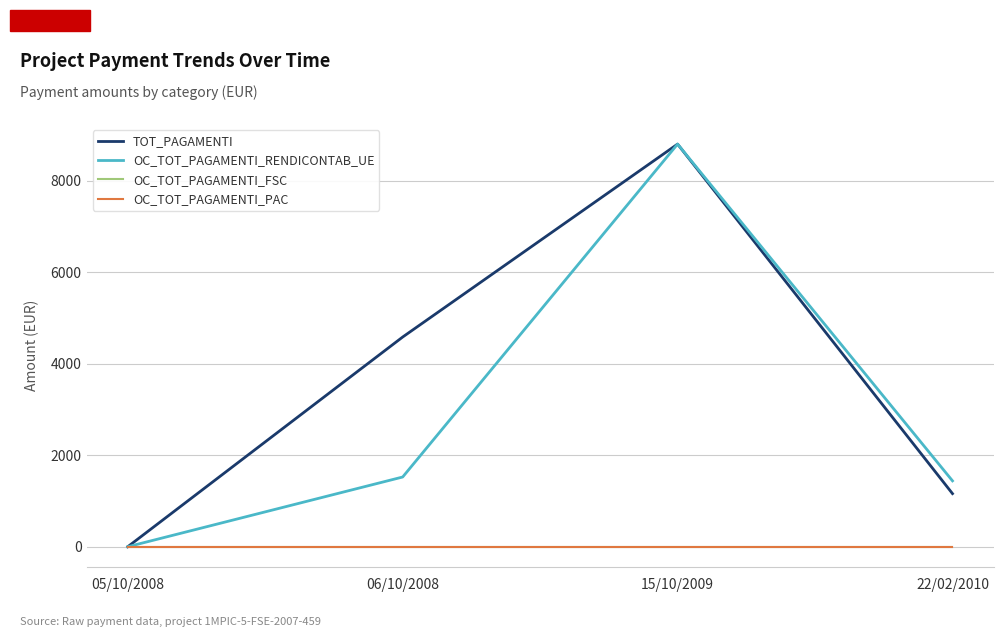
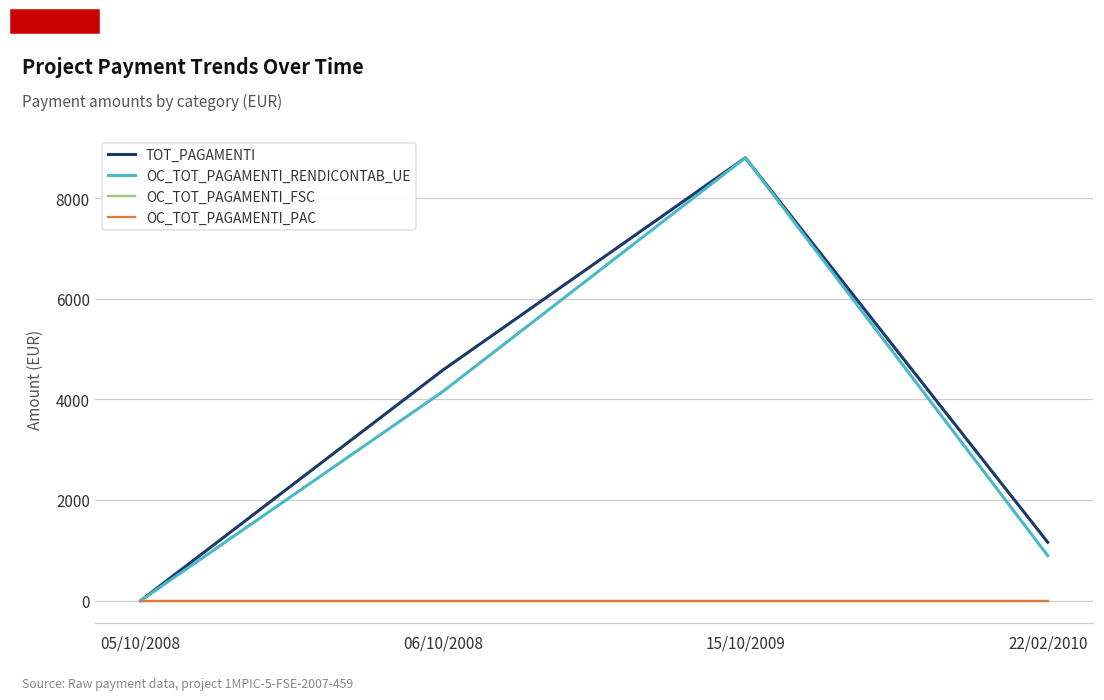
OC_TOT_PAGAMENTI_RENDICONTAB_UE, 06/10/2008: 1500 -> 4200
OC_TOT_PAGAMENTI_RENDICONTAB_UE, 22/02/2010: 1400 -> 900
